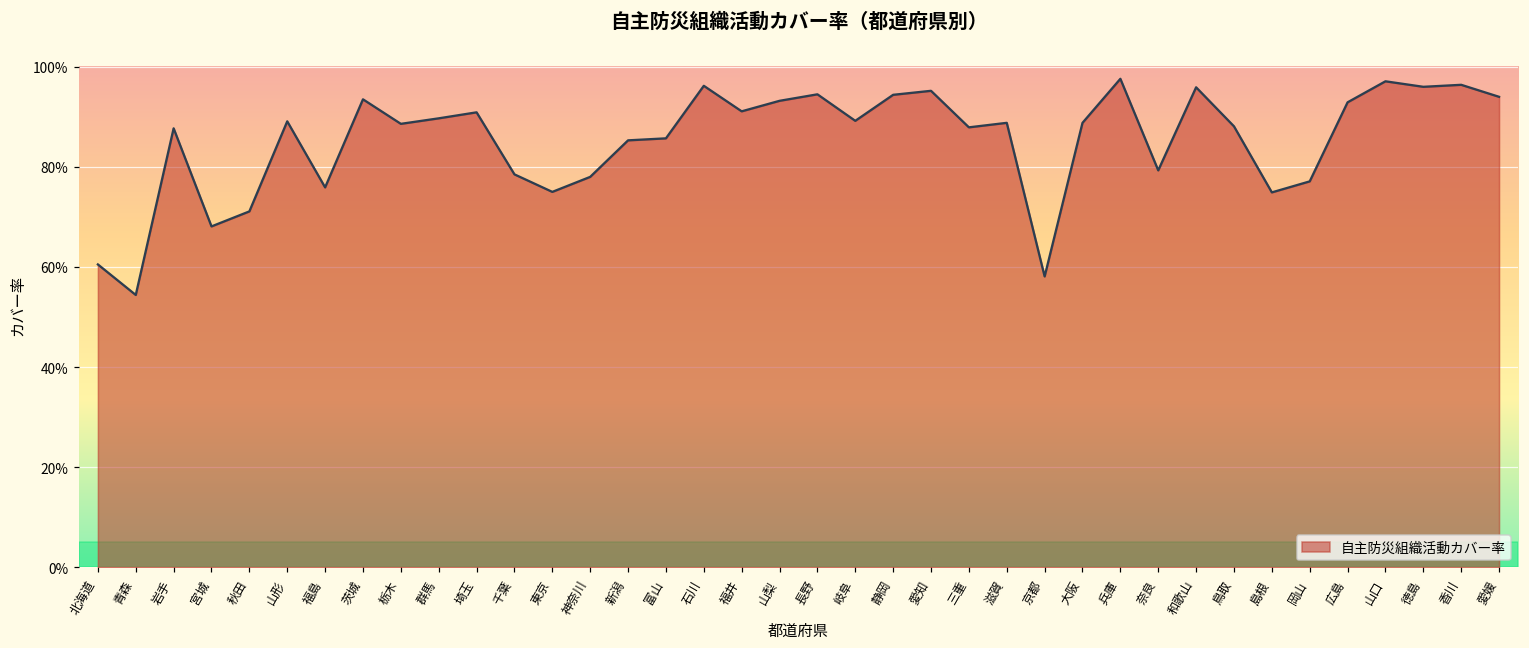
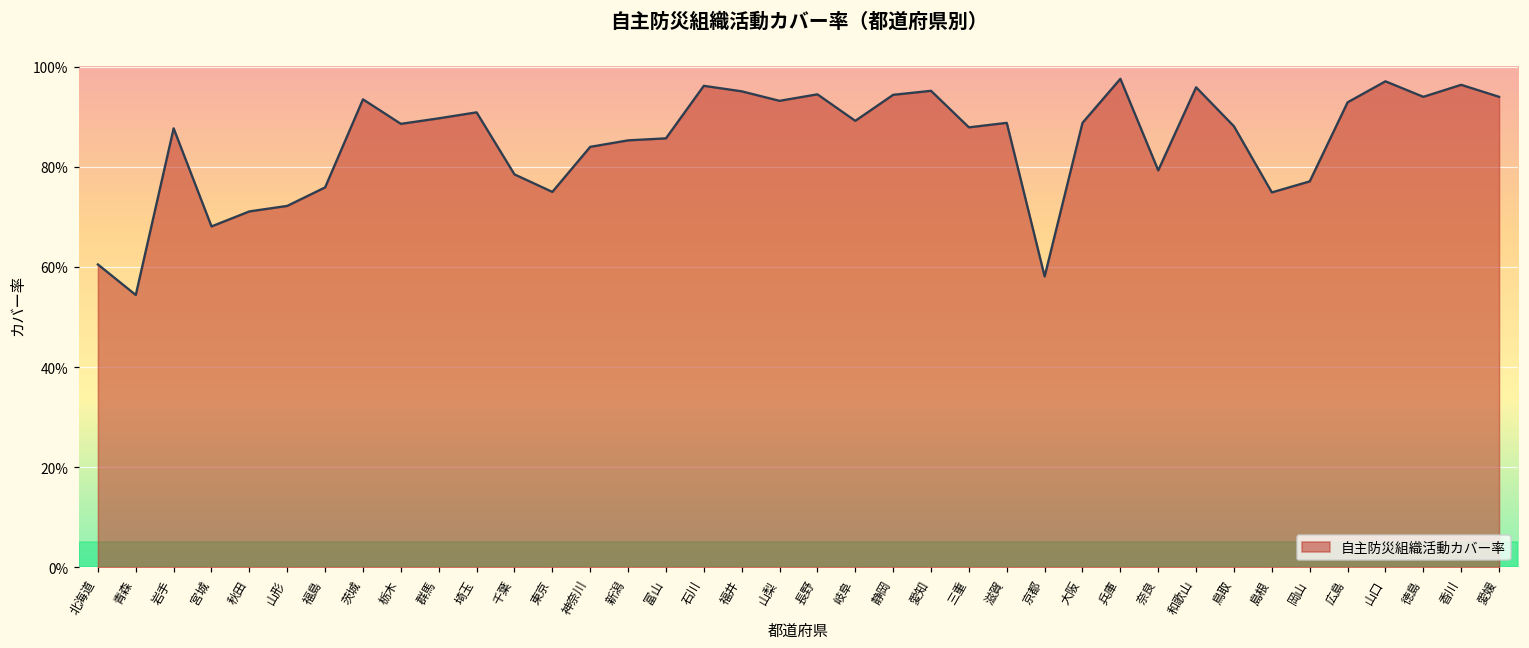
山形: 89% -> 72%
神奈川: 78% -> 84%
福井: 91% -> 95%
徳島: 96% -> 94%
